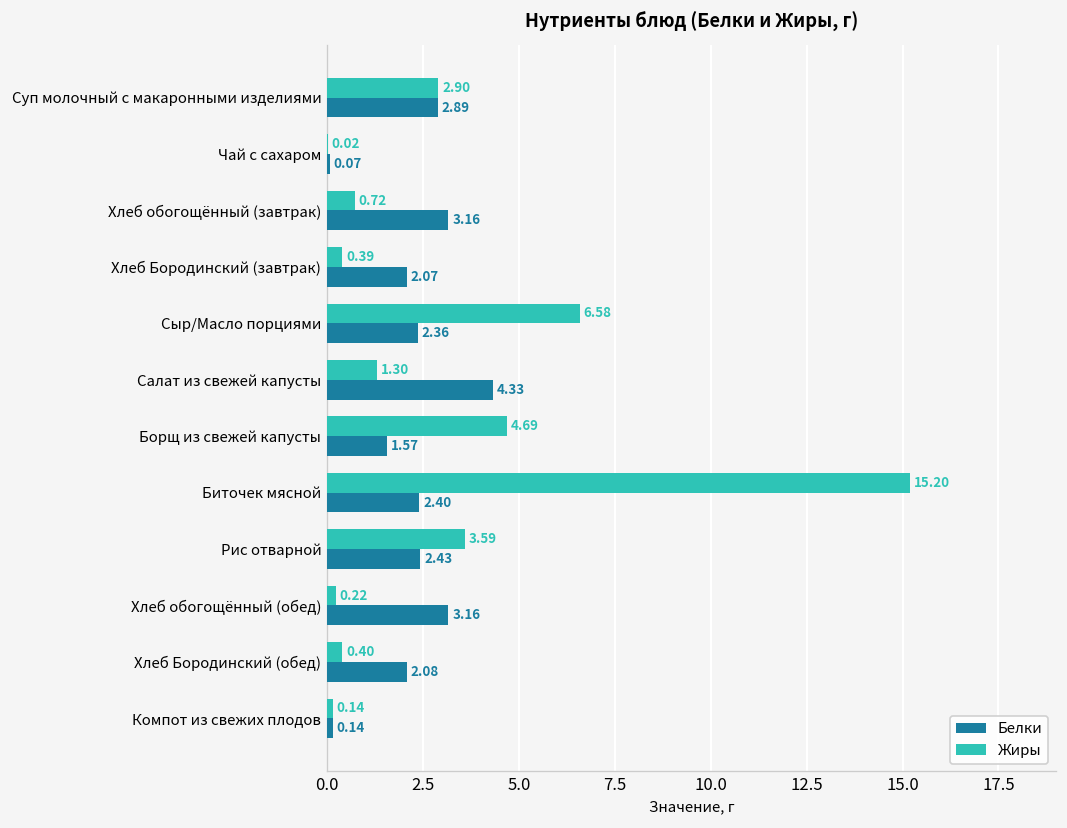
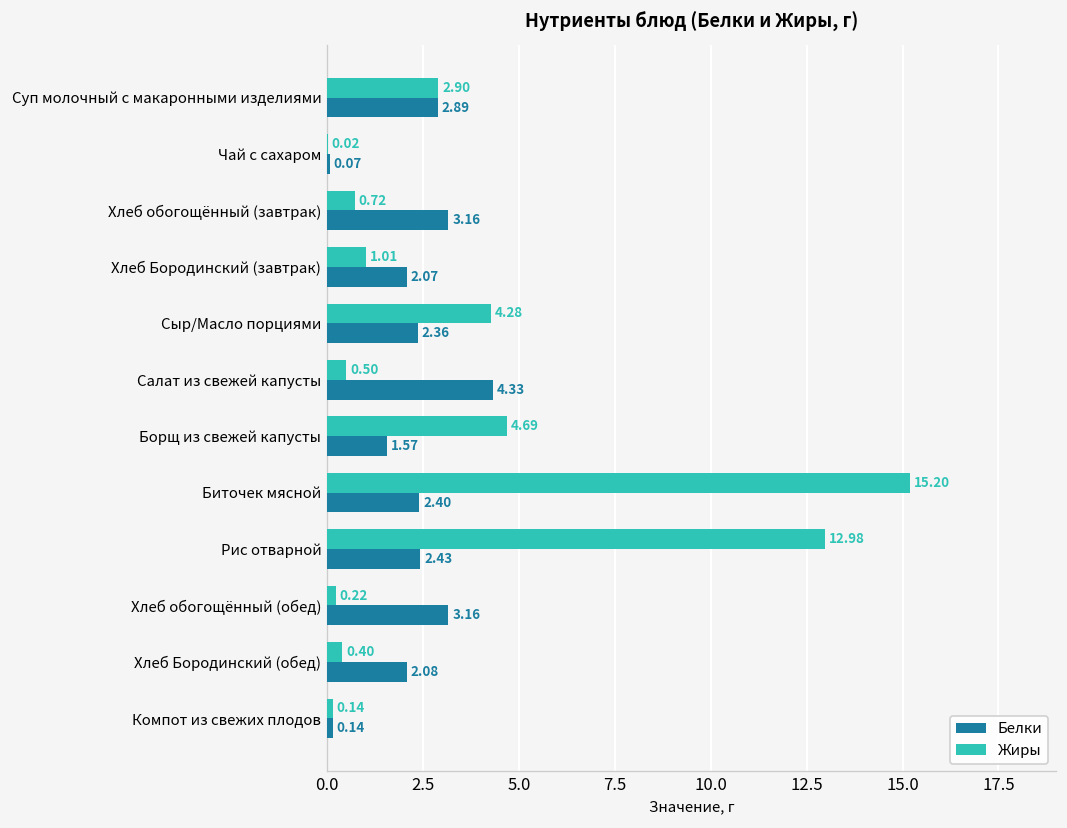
Жиры, Хлеб Бородинский (завтрак): 0.39 -> 1.01
Жиры, Сыр/Масло порциями: 6.58 -> 4.28
Жиры, Салат из свежей капусты: 1.30 -> 0.50
Жиры, Рис отварной: 3.59 -> 12.98
